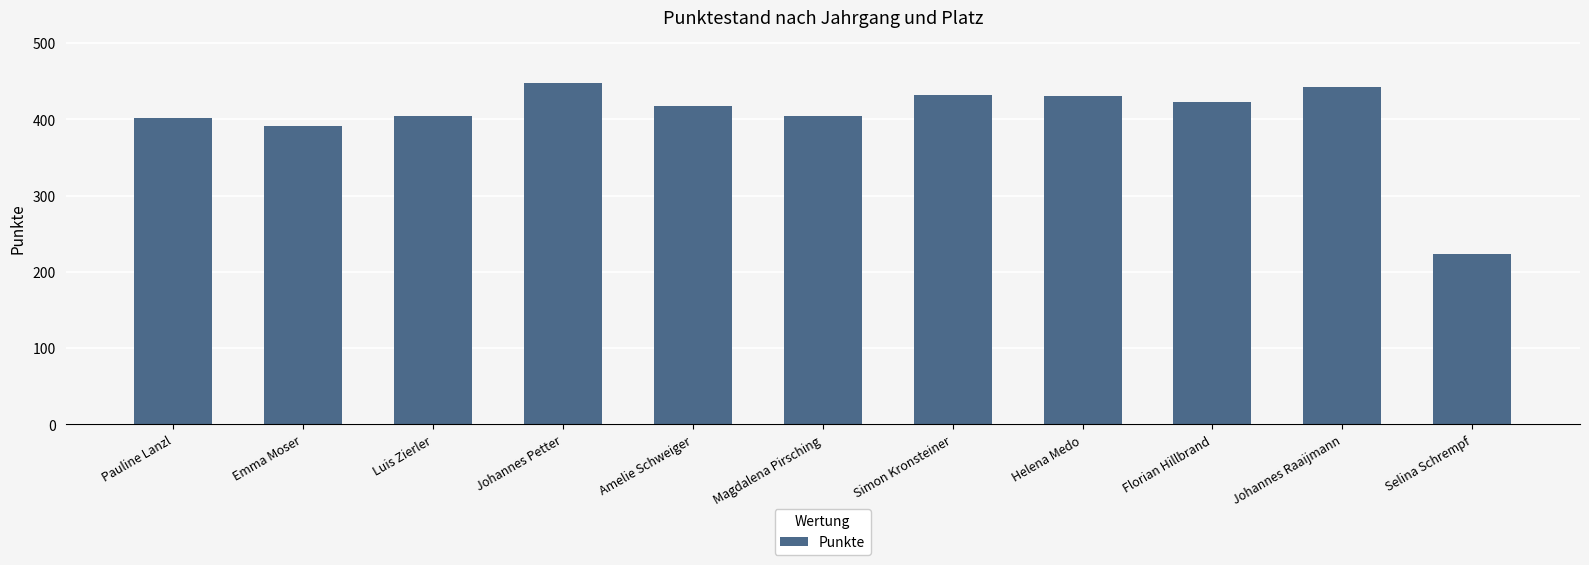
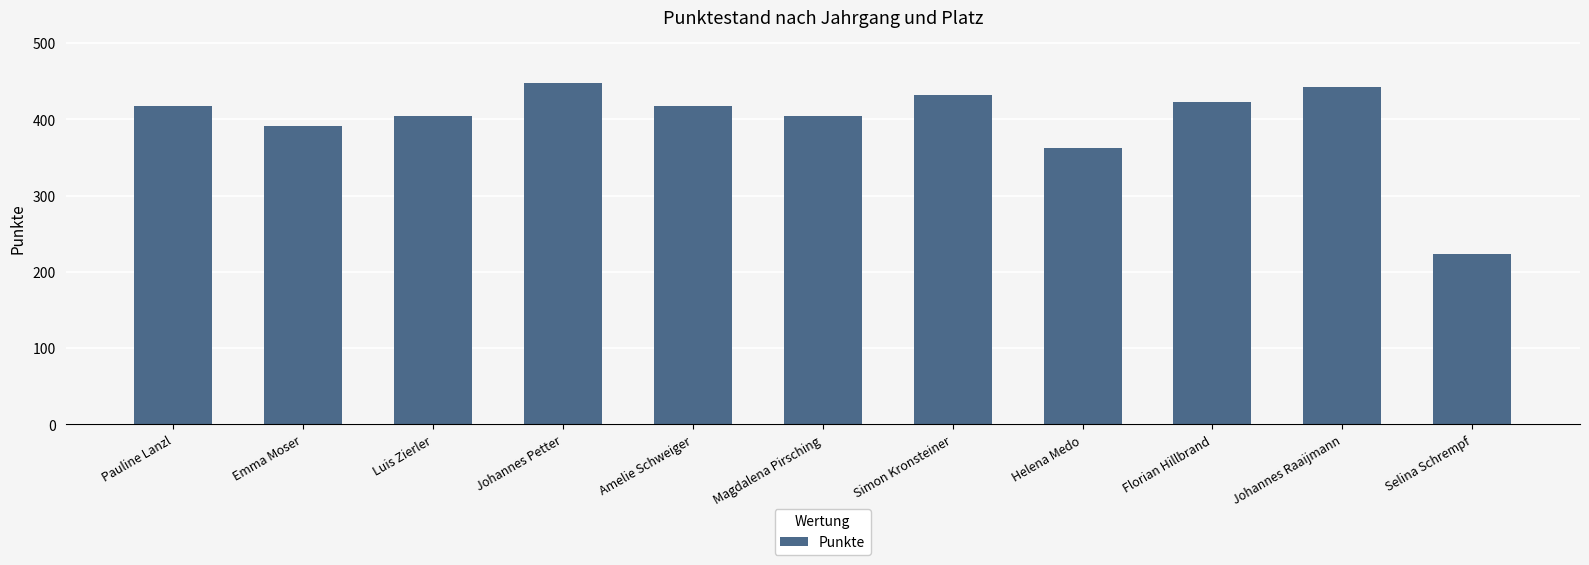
Pauline Lanzl: 400 -> 420
Helena Medo: 430 -> 360
